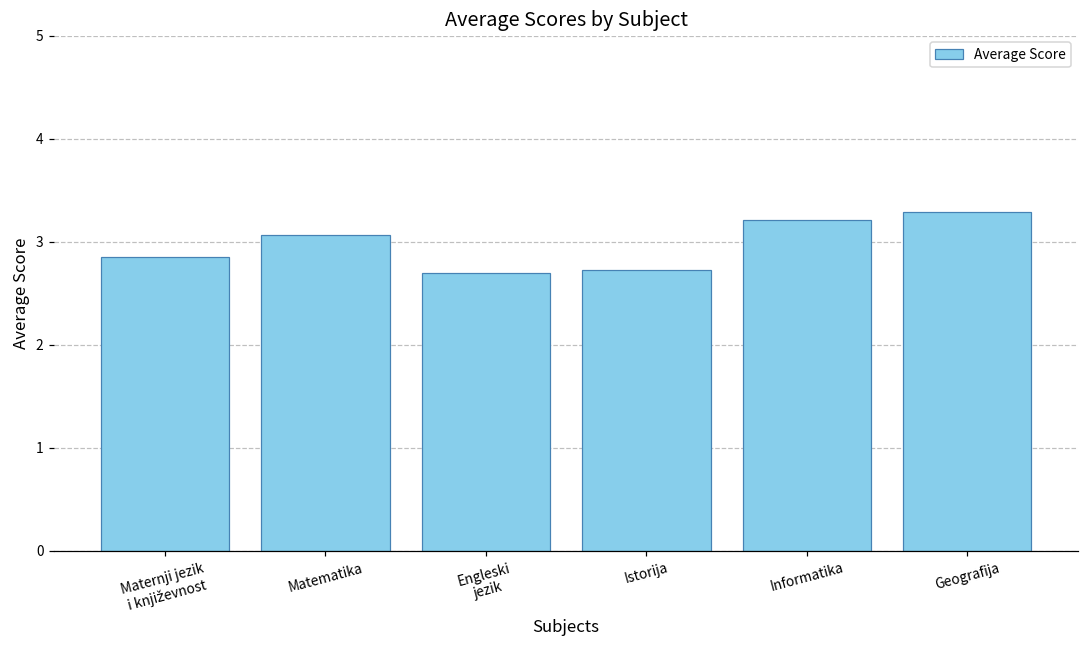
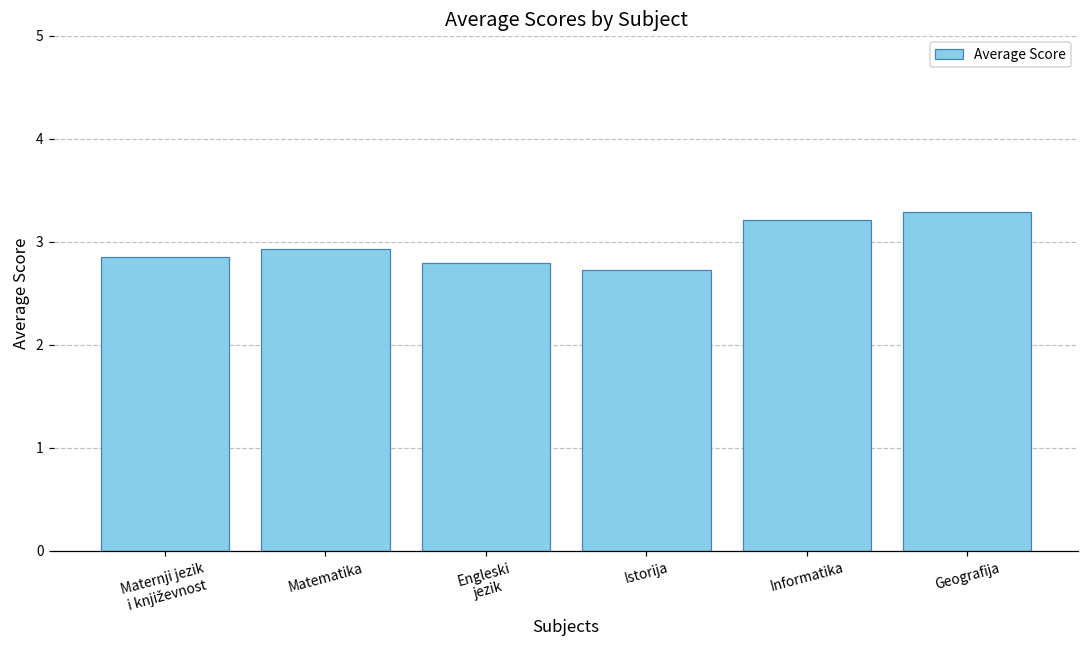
Matematika: 3.1 -> 2.9
Engleski jezik: 2.7 -> 2.8
